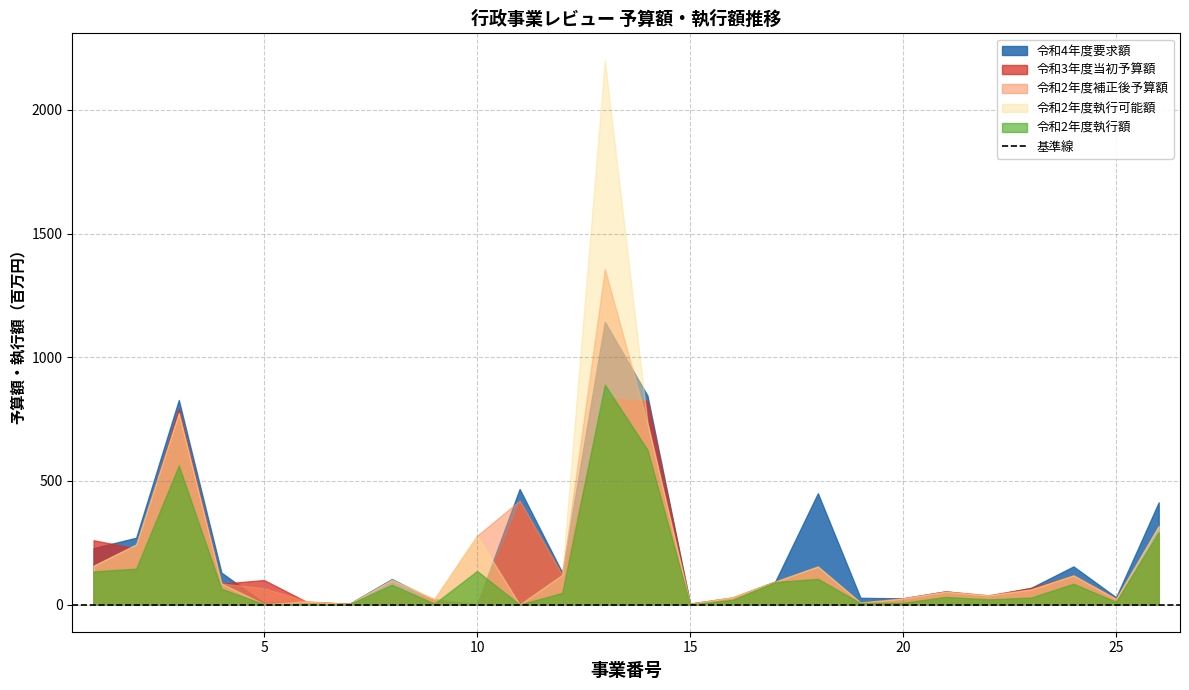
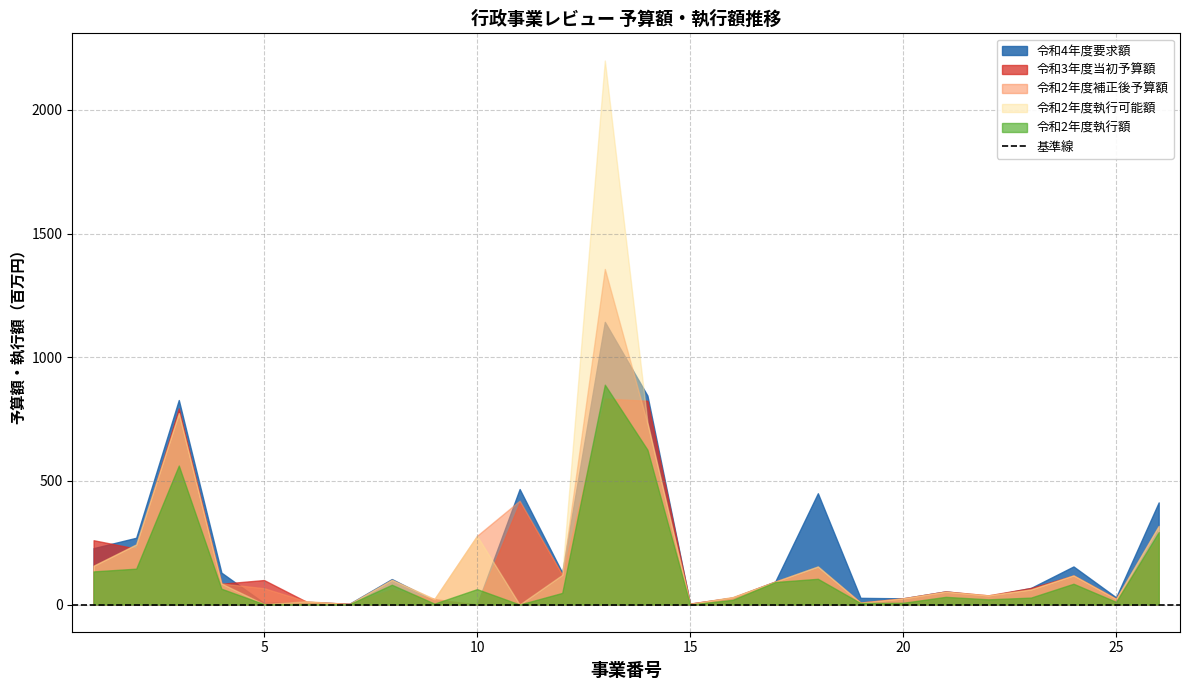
令和2年度執行額, 10: 140 -> 60
